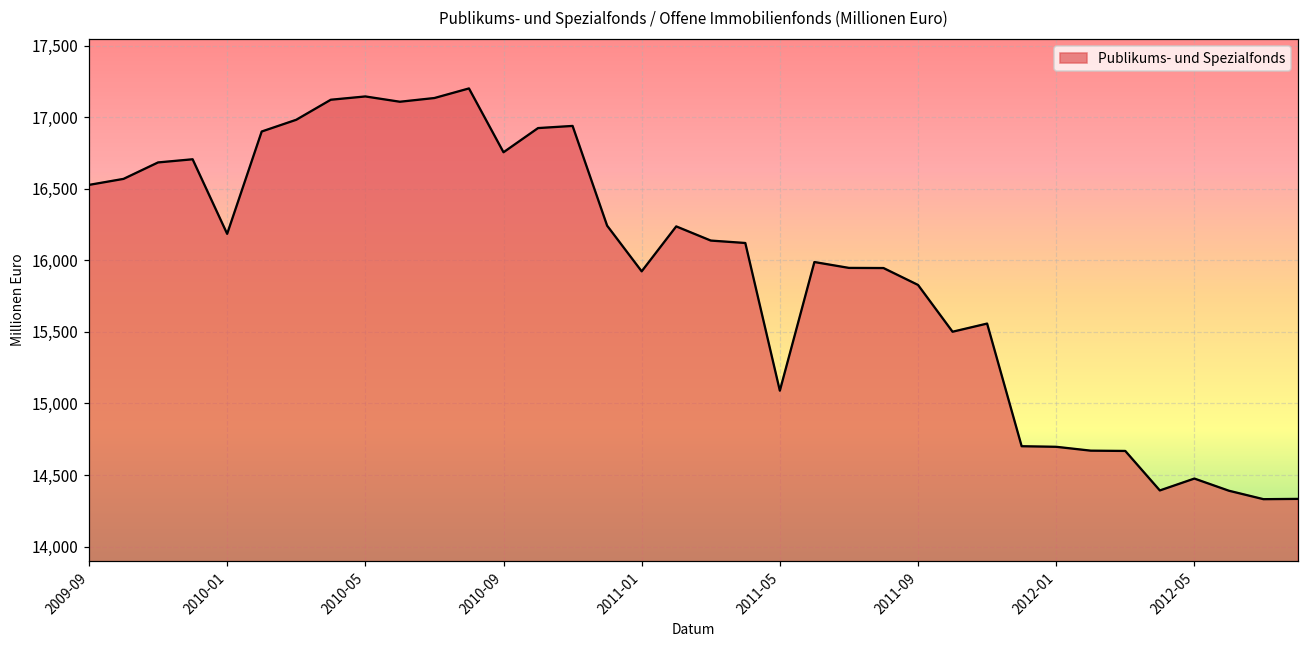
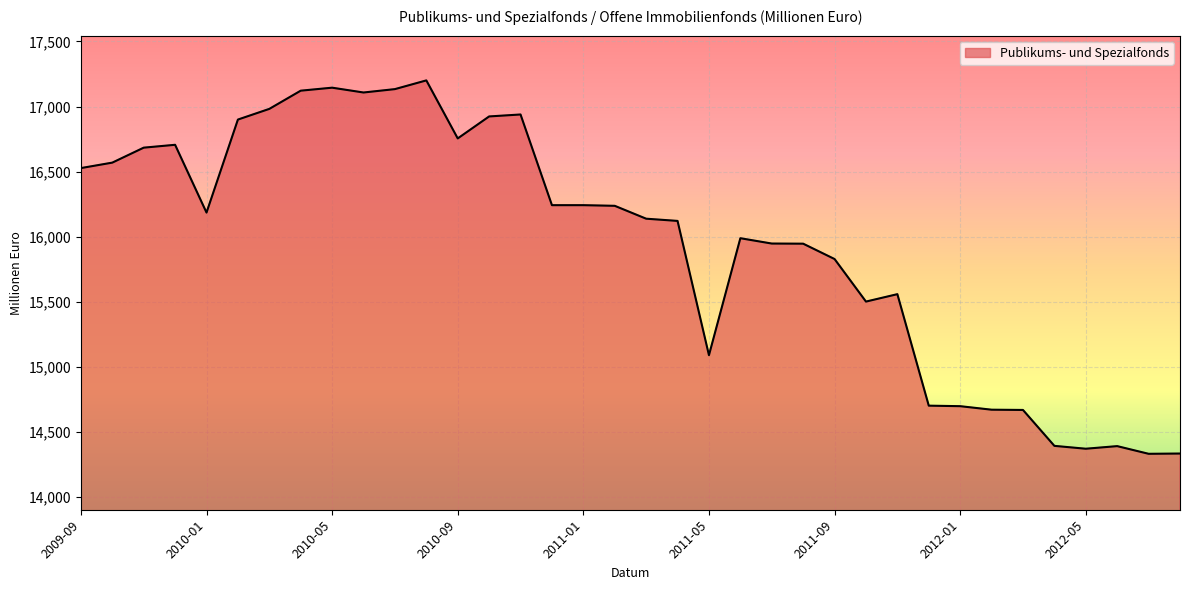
2011-01: 15,920 -> 16,240
2012-05: 14,480 -> 14,370
